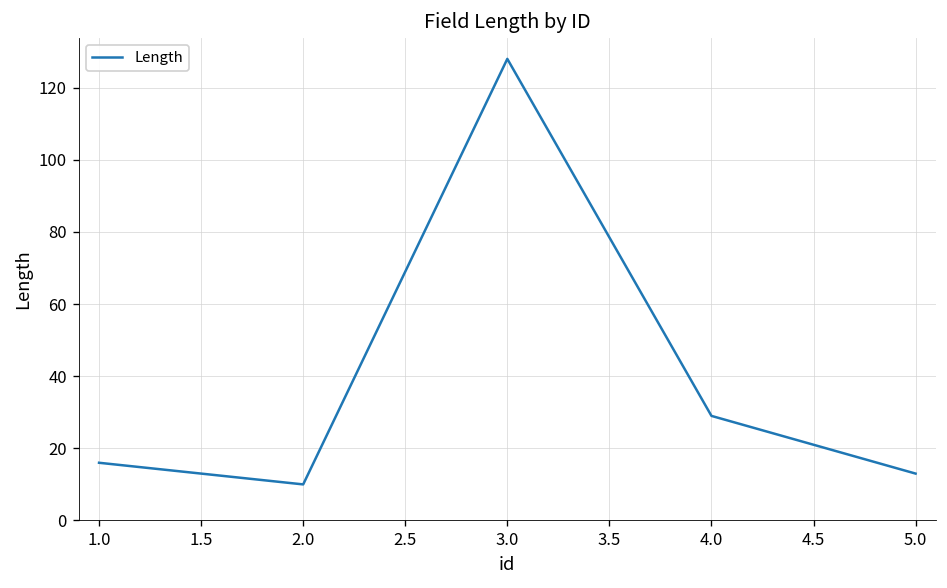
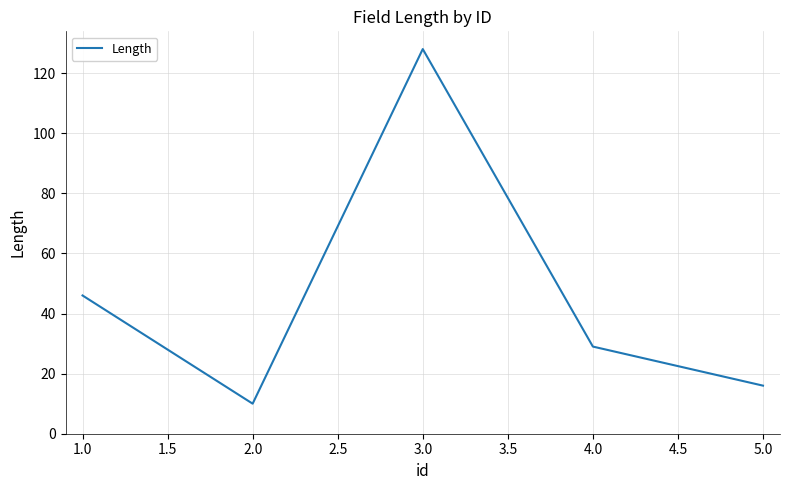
1.0: 16 -> 46
5.0: 13 -> 16
